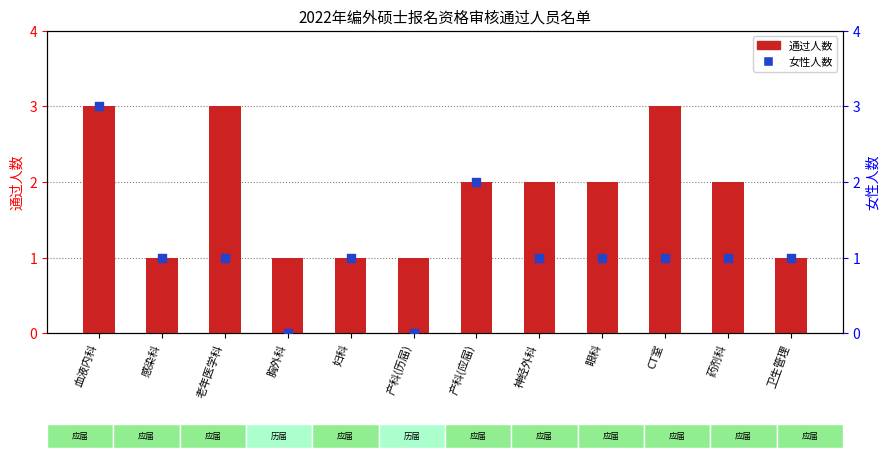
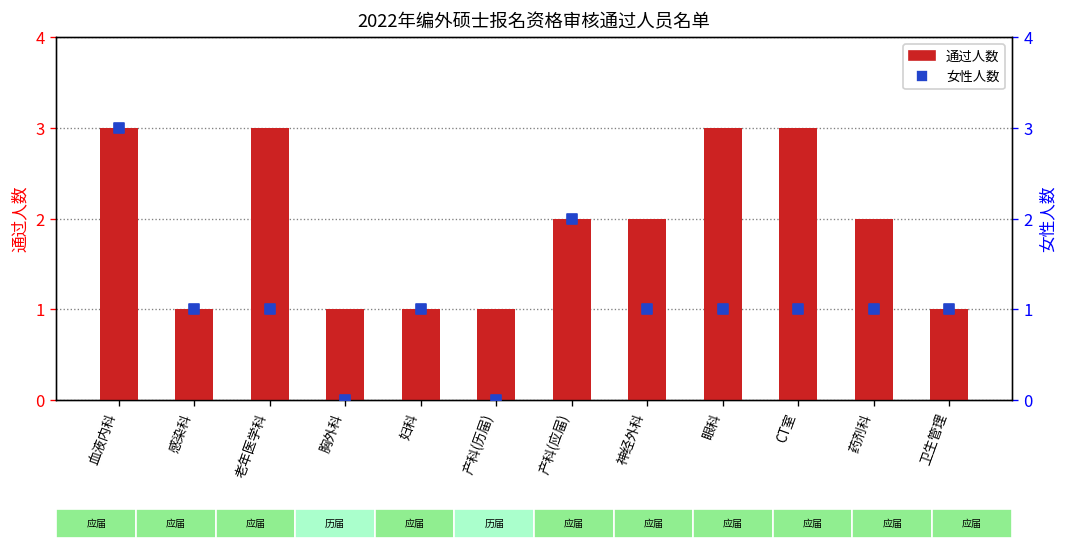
通过人数, 眼科: 2 -> 3
